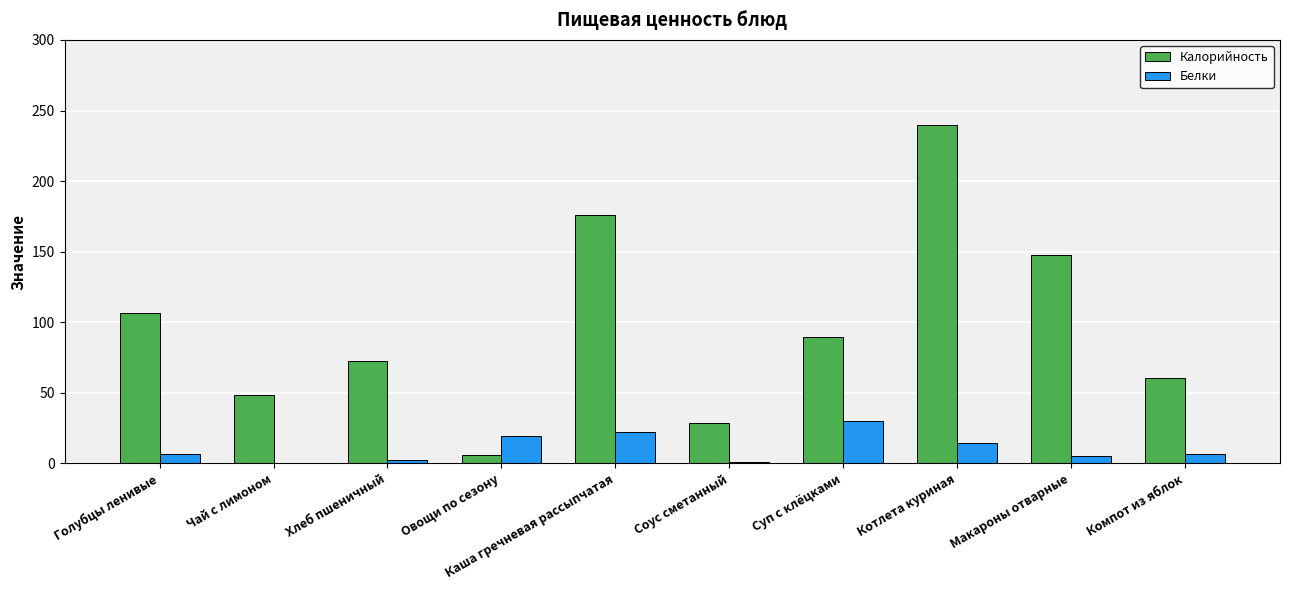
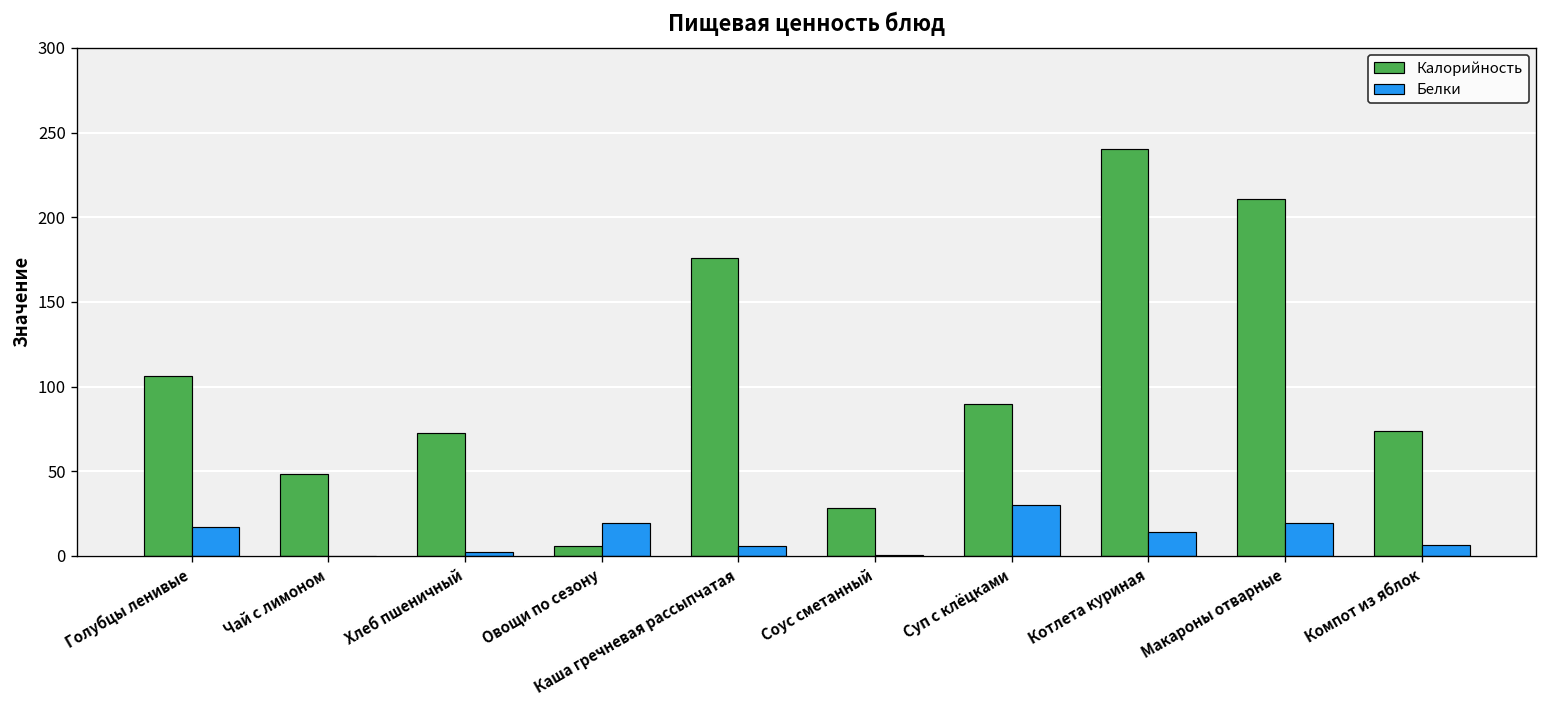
Белки, Голубцы ленивые: 7 -> 17
Белки, Каша гречневая рассыпчатая: 22 -> 6
Калорийность, Макароны отварные: 148 -> 211
Белки, Макароны отварные: 6 -> 19
Калорийность, Компот из яблок: 61 -> 74
